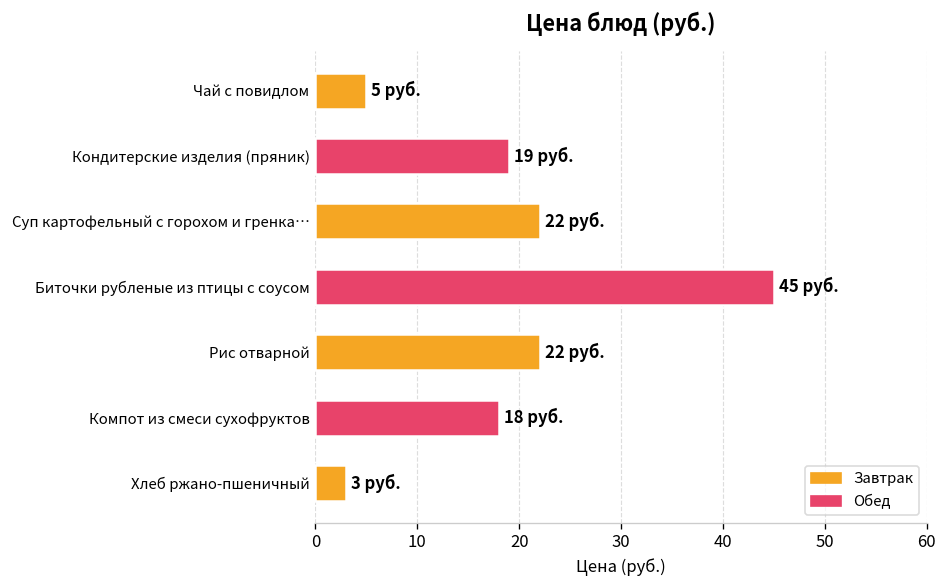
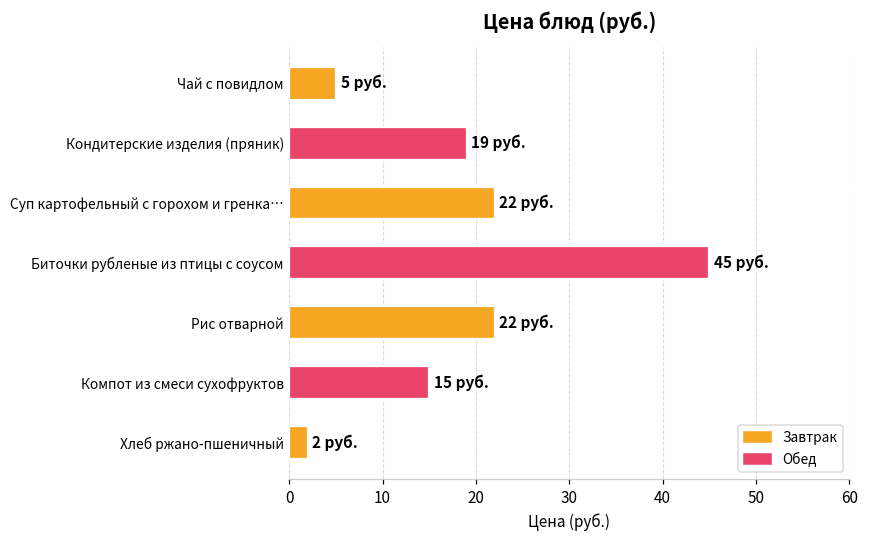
Компот из смеси сухофруктов: 18 -> 15
Хлеб ржано-пшеничный: 3 -> 2
